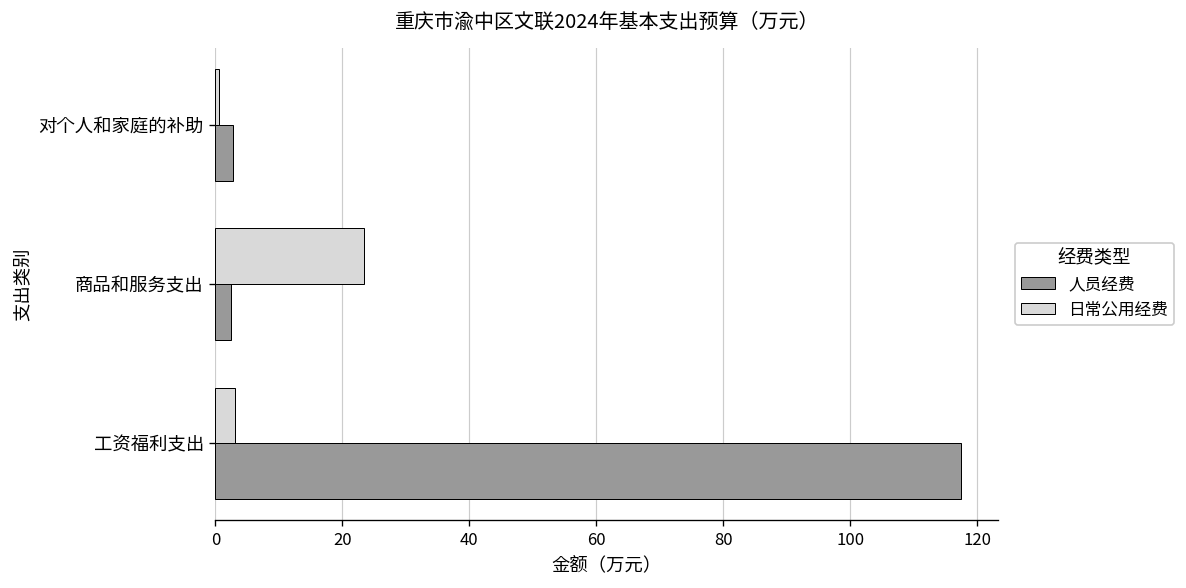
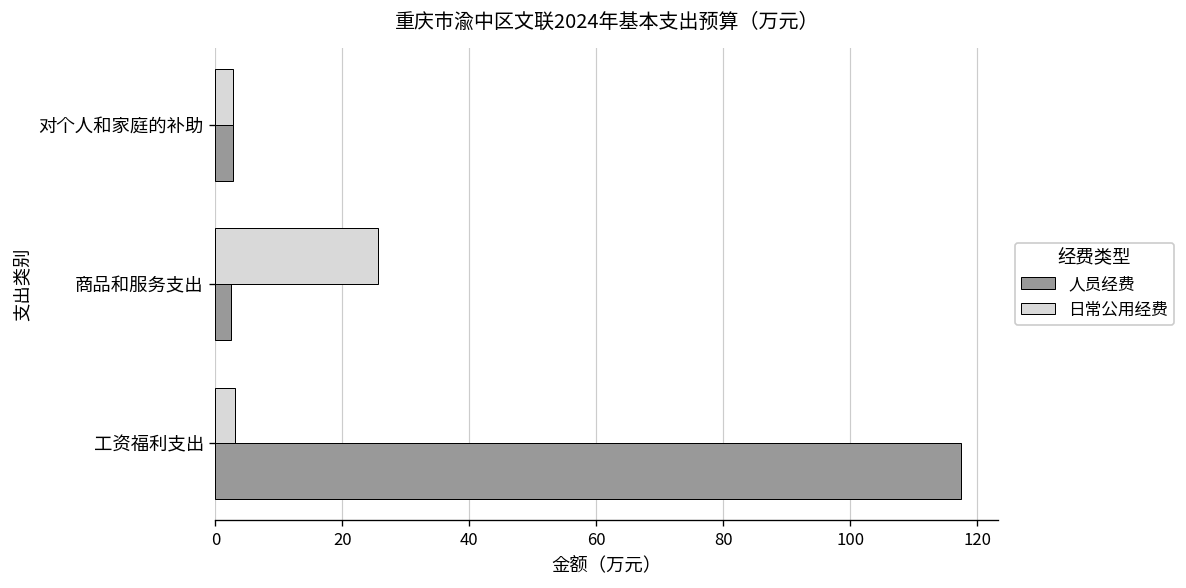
日常公用经费, 对个人和家庭的补助: 1 -> 3
日常公用经费, 商品和服务支出: 23 -> 26
